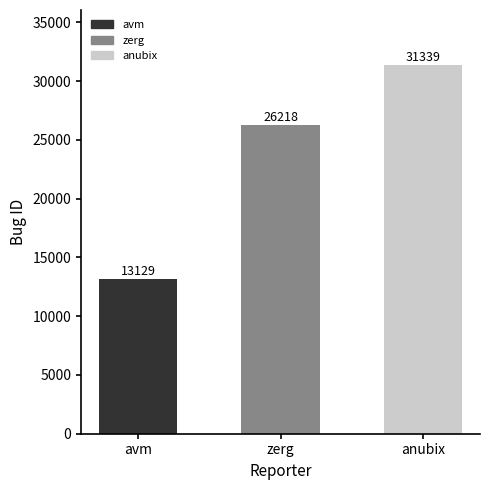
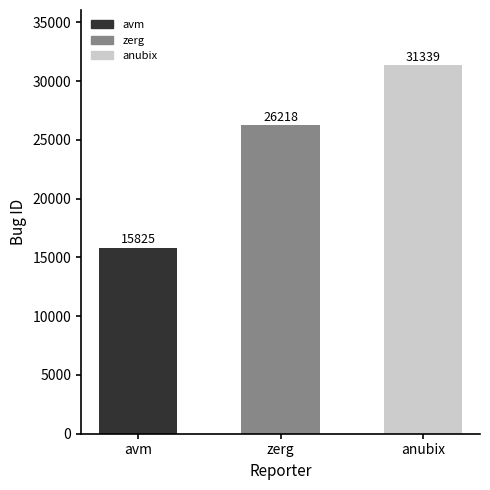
avm: 13129 -> 15825
